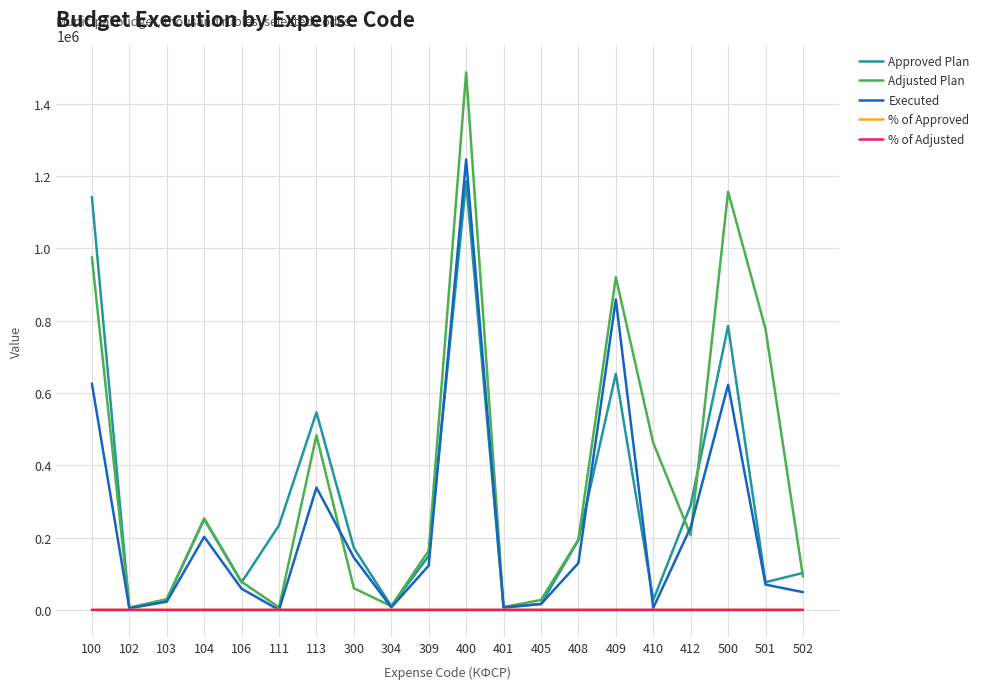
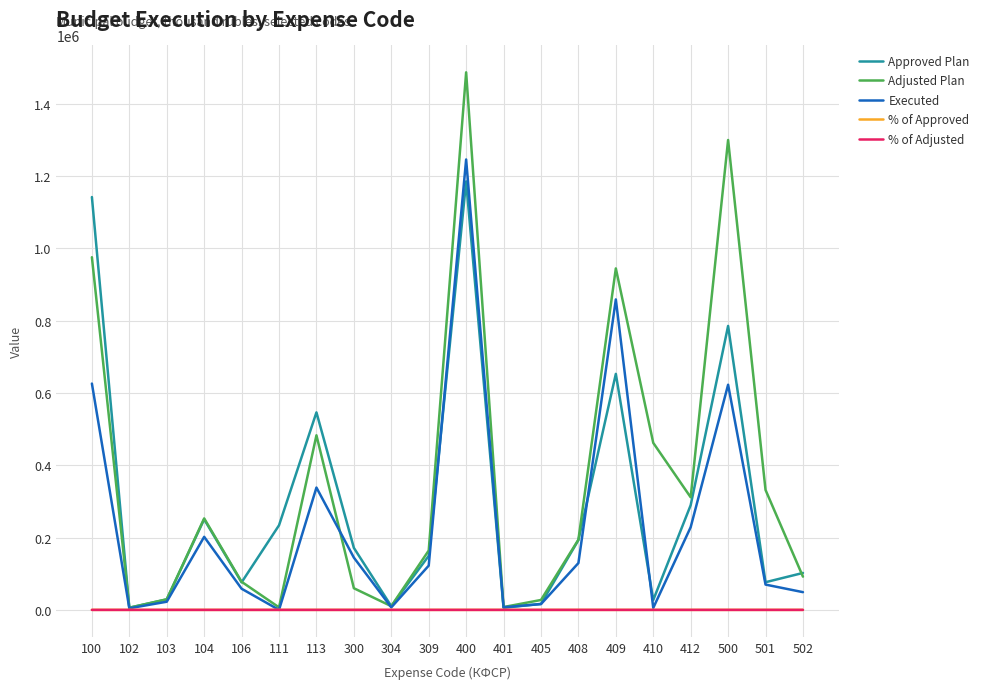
Adjusted Plan, 409: 920000 -> 940000
Adjusted Plan, 412: 210000 -> 310000
Adjusted Plan, 500: 1160000 -> 1300000
Adjusted Plan, 501: 780000 -> 330000
